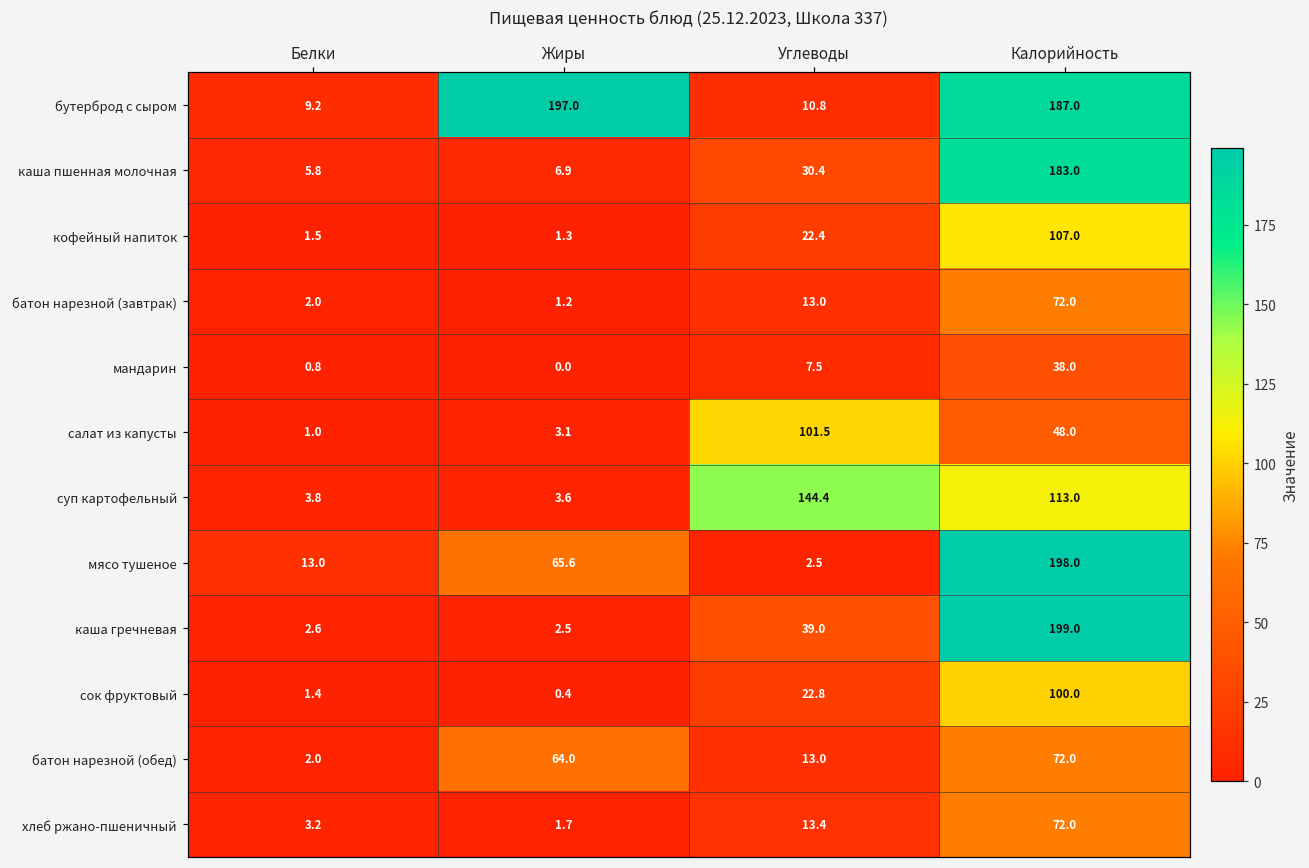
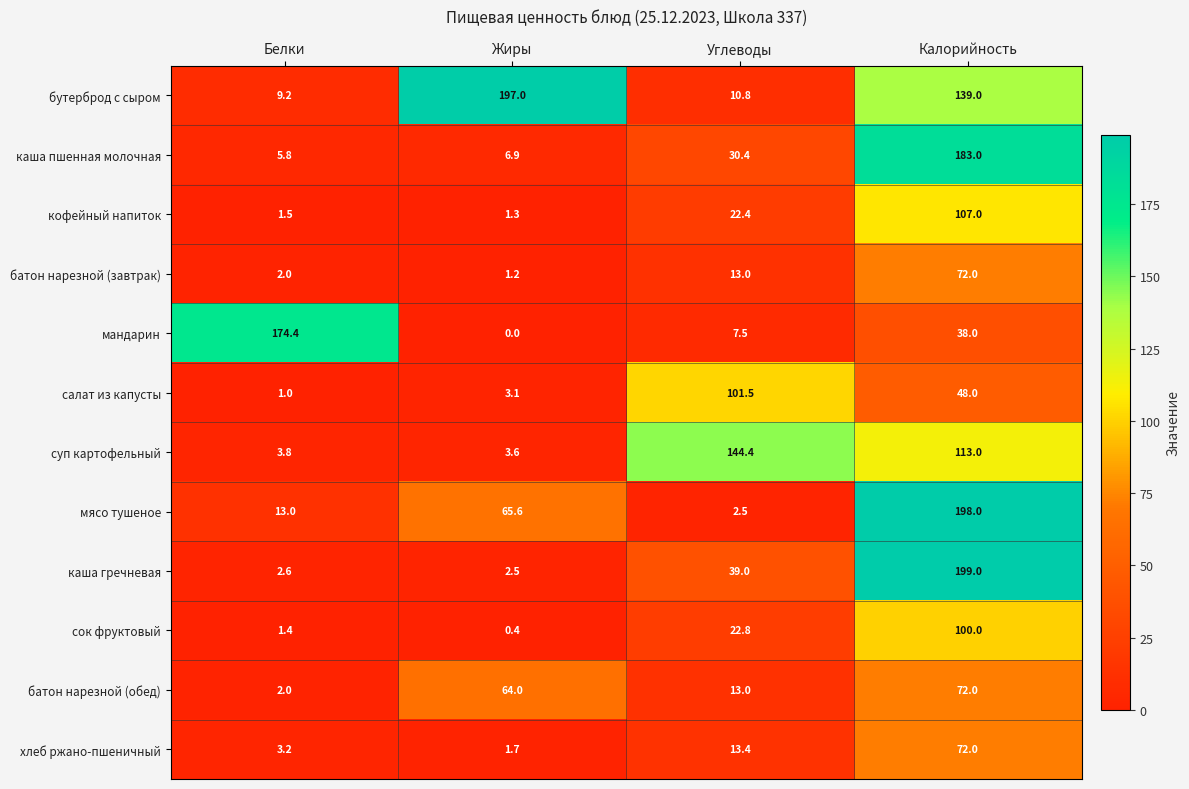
бутерброд с сыром, Калорийность: 187.0 -> 139.0
мандарин, Белки: 0.8 -> 174.4
